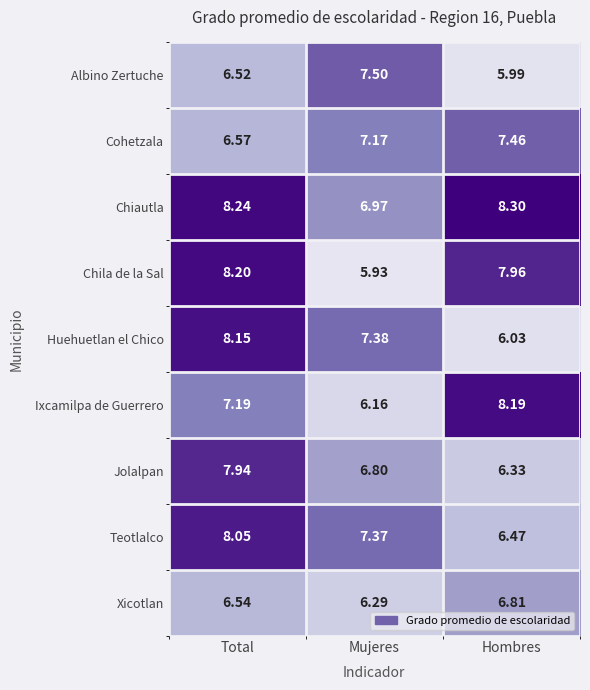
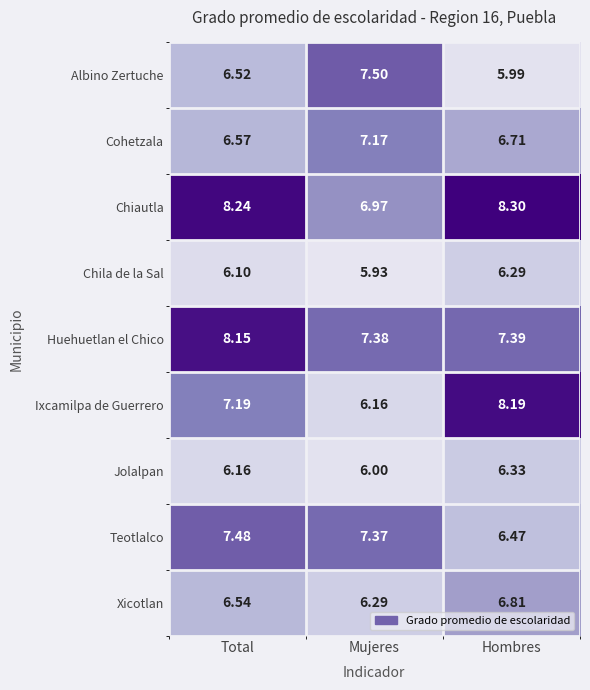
Cohetzala, Hombres: 7.46 -> 6.71
Chila de la Sal, Total: 8.20 -> 6.10
Chila de la Sal, Hombres: 7.96 -> 6.29
Huehuetlan el Chico, Hombres: 6.03 -> 7.39
Jolalpan, Total: 7.94 -> 6.16
Jolalpan, Mujeres: 6.80 -> 6.00
Teotlalco, Total: 8.05 -> 7.48
